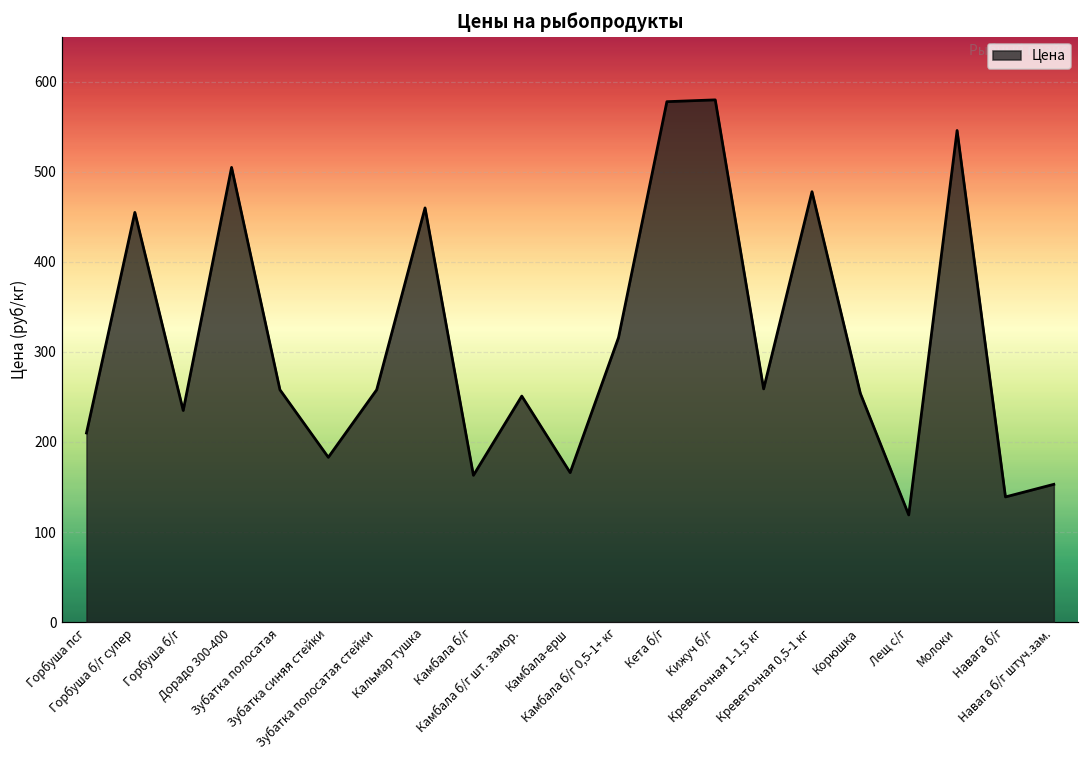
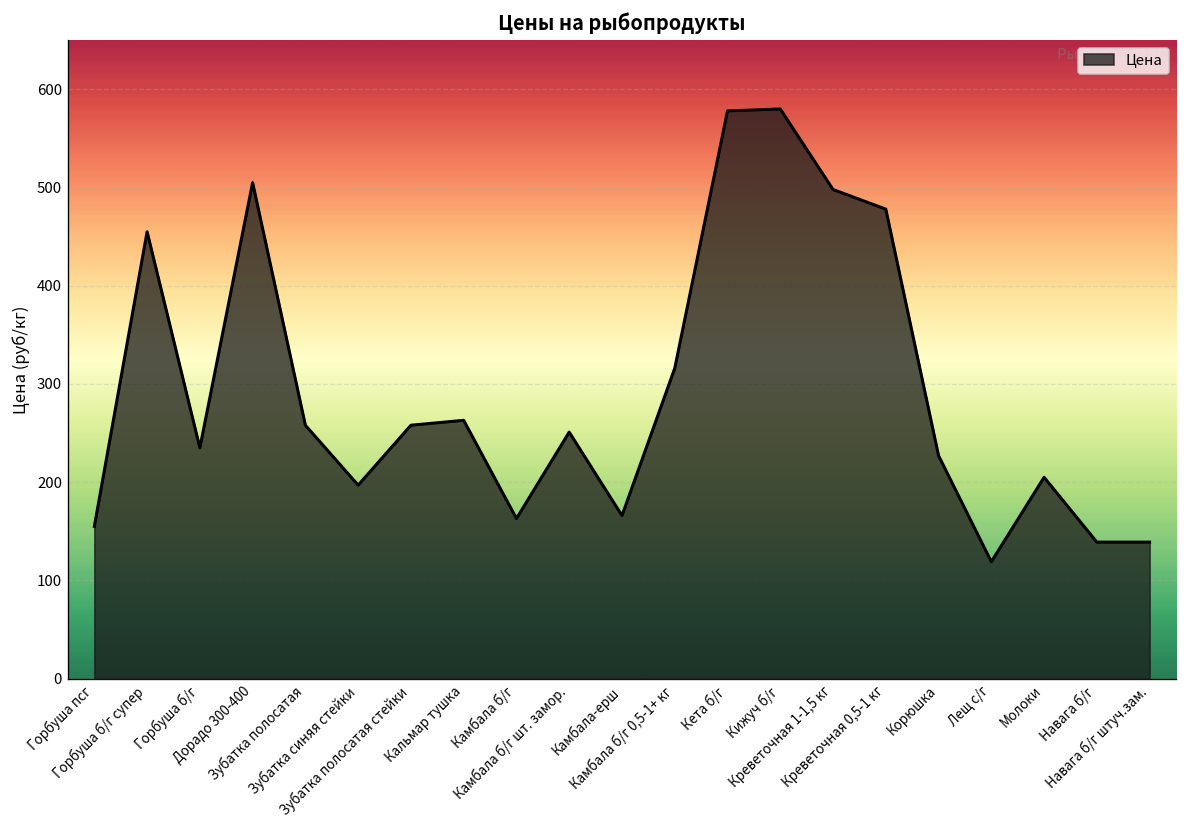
Горбуша псг: 210 -> 160
Зубатка синяя стейки: 180 -> 200
Кальмар тушка: 460 -> 260
Креветочная 1-1,5 кг: 260 -> 500
Корюшка: 250 -> 230
Молоки: 550 -> 210
Навага б/г штуч.зам.: 150 -> 140
